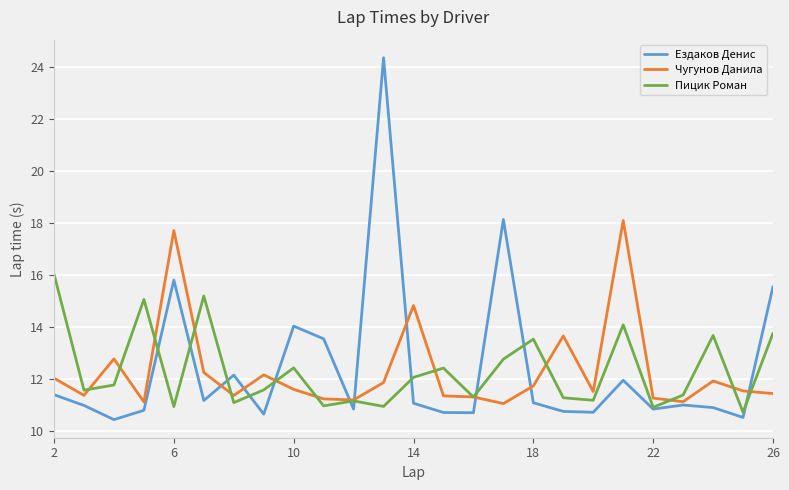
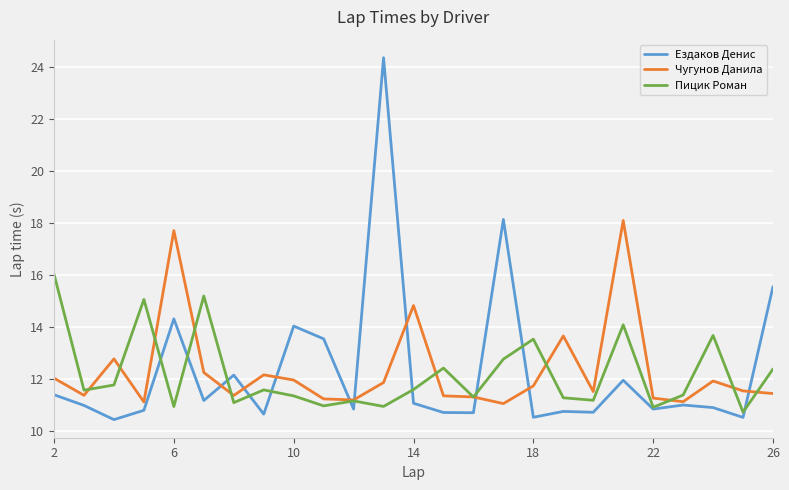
Ездаков Денис, 6: 15.8 -> 14.3
Чугунов Данила, 10: 11.6 -> 12.0
Пицик Роман, 10: 12.4 -> 11.4
Пицик Роман, 14: 12.1 -> 11.6
Ездаков Денис, 18: 11.1 -> 10.5
Пицик Роман, 26: 13.8 -> 12.4
